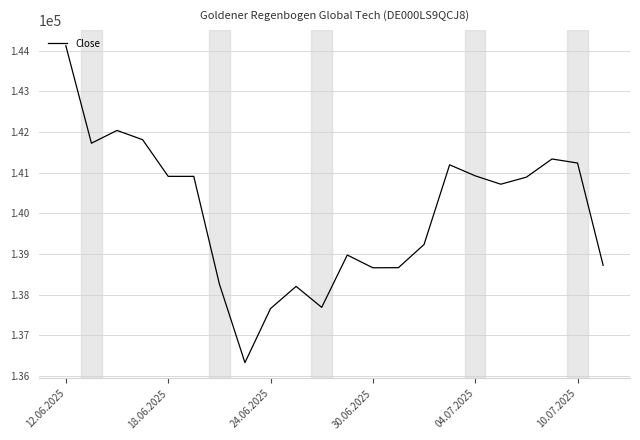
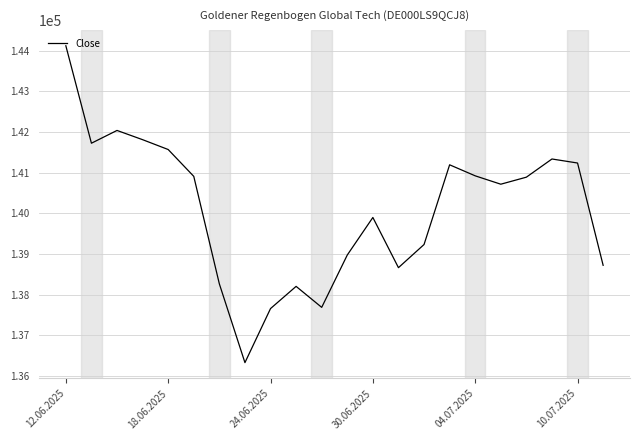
18.06.2025: 140900 -> 141600
30.06.2025: 138700 -> 139900
